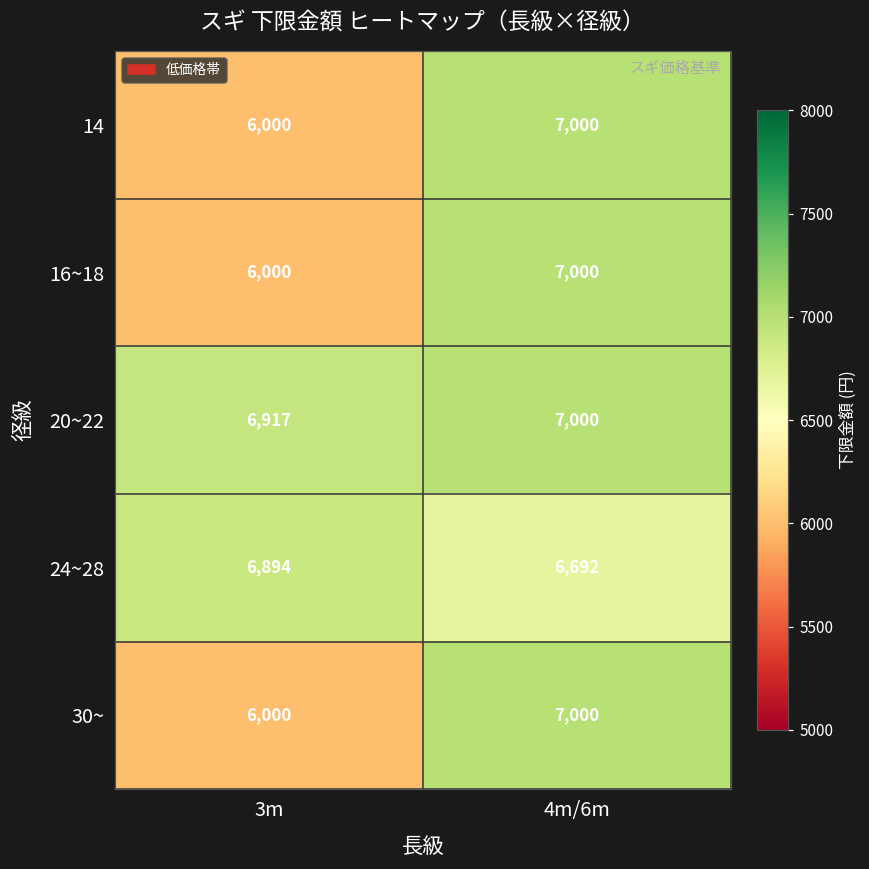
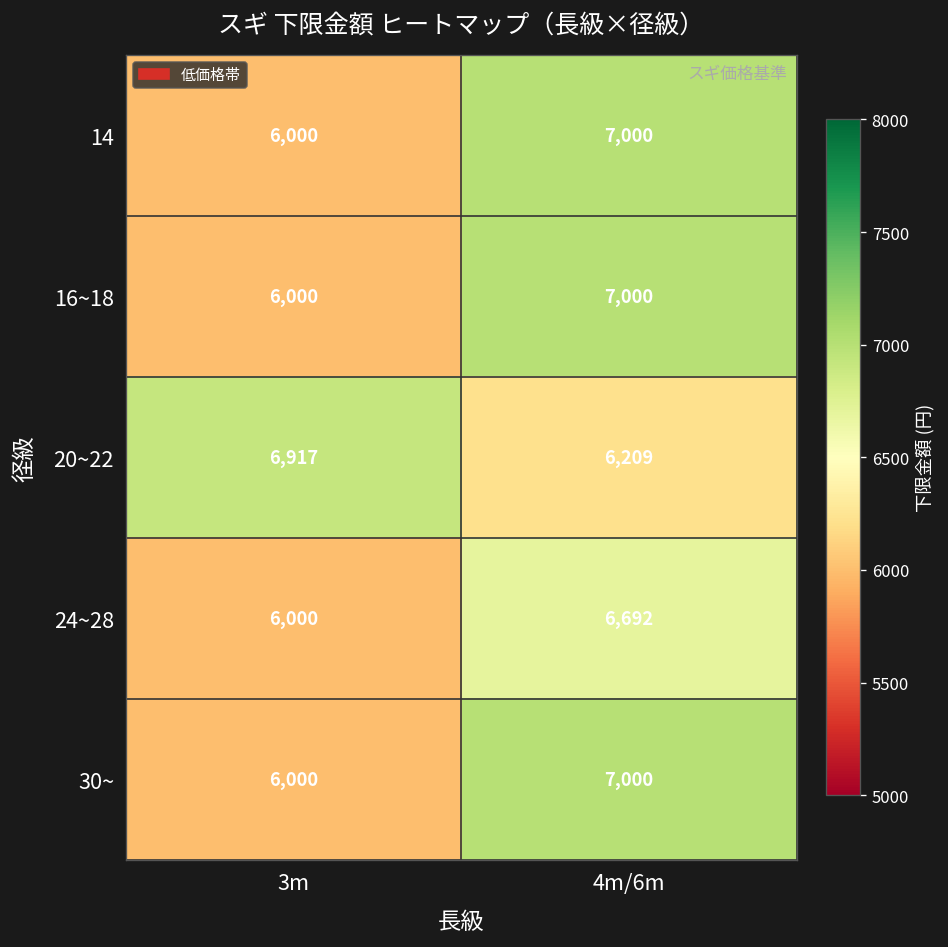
20~22, 4m/6m: 7,000 -> 6,209
24~28, 3m: 6,894 -> 6,000
